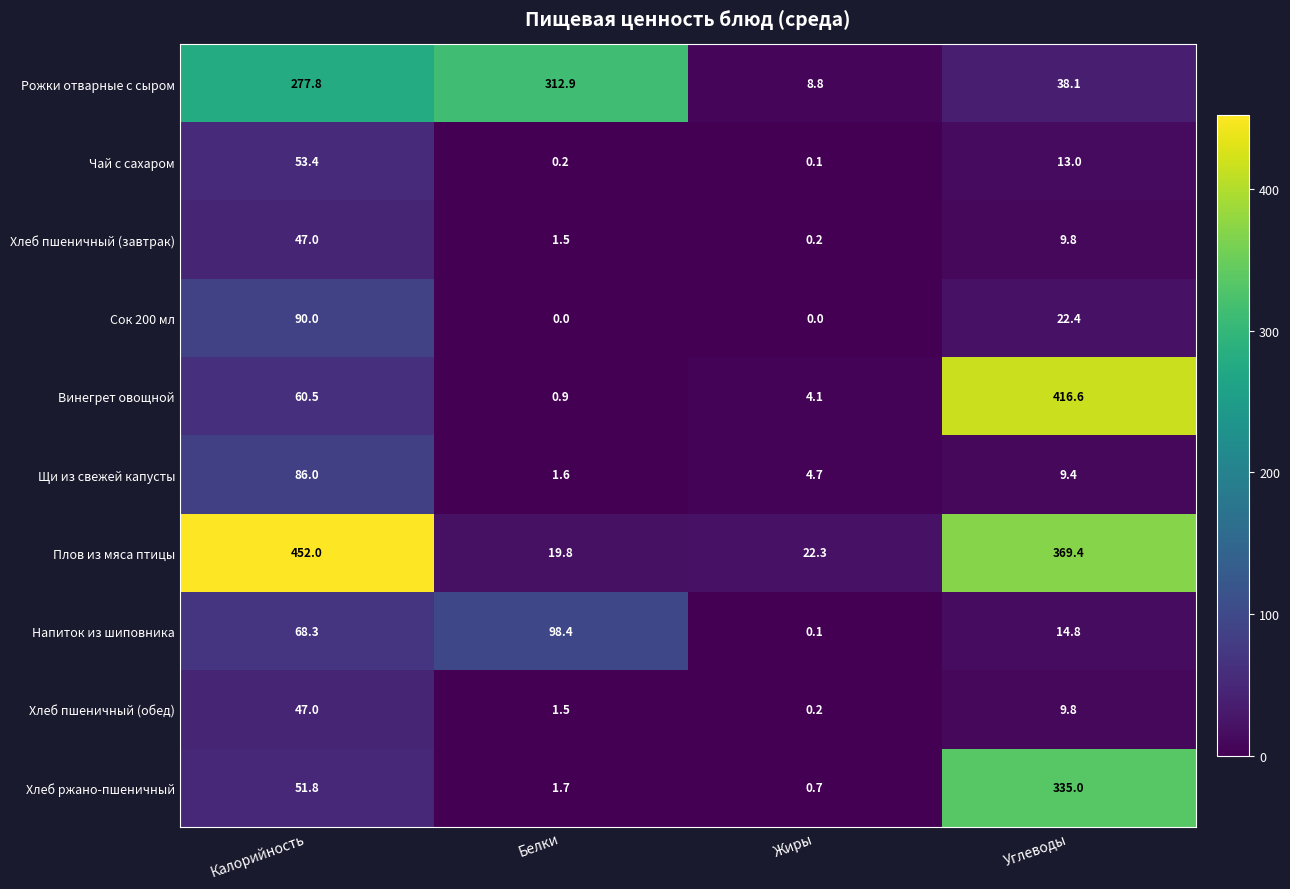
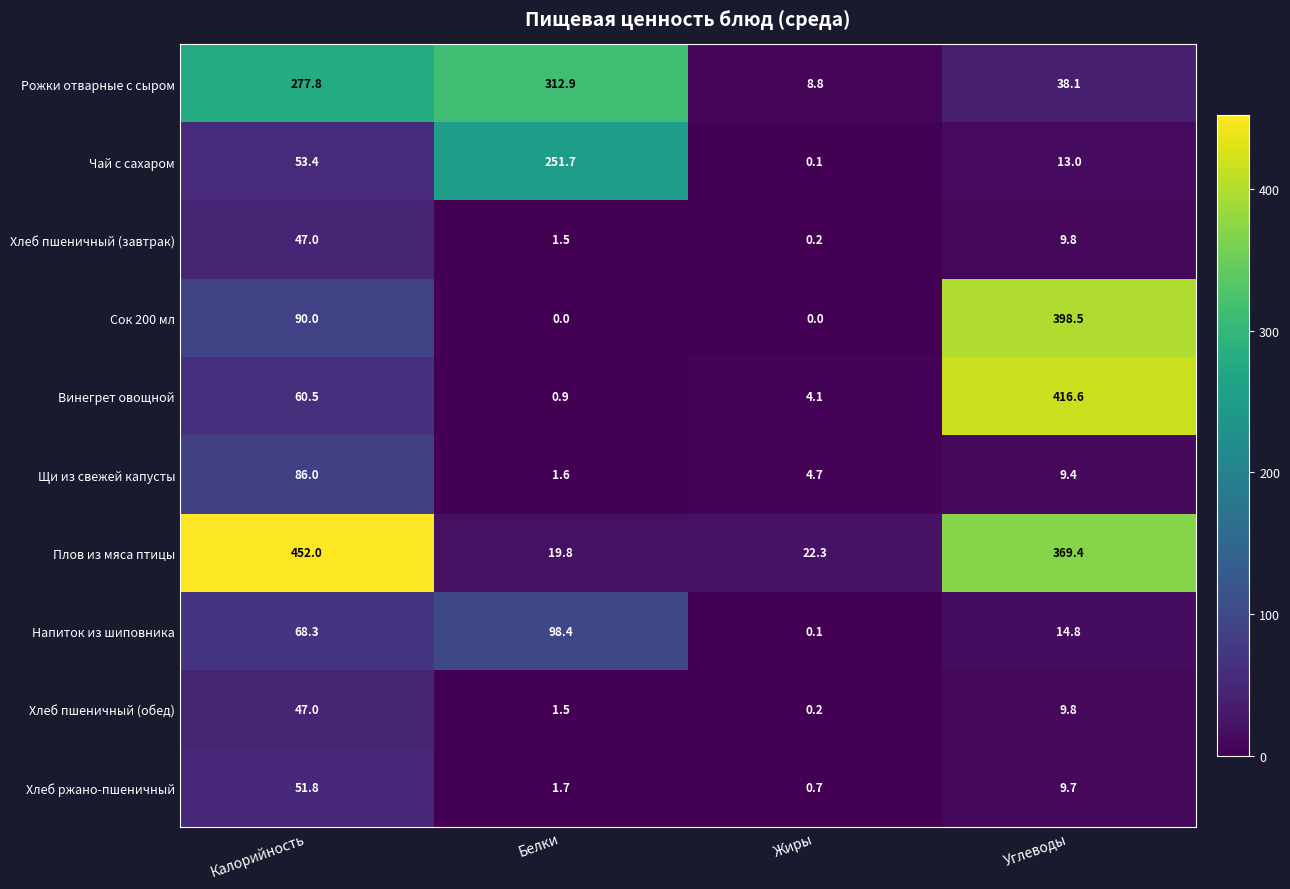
Чай с сахаром, Белки: 0.2 -> 251.7
Сок 200 мл, Углеводы: 22.4 -> 398.5
Хлеб ржано-пшеничный, Углеводы: 335.0 -> 9.7
